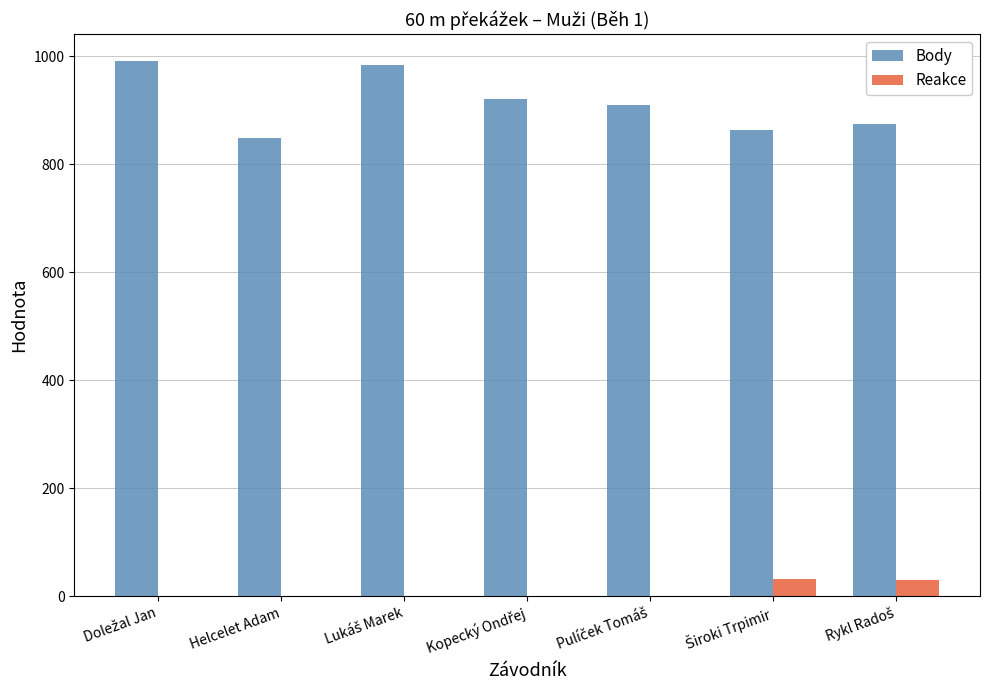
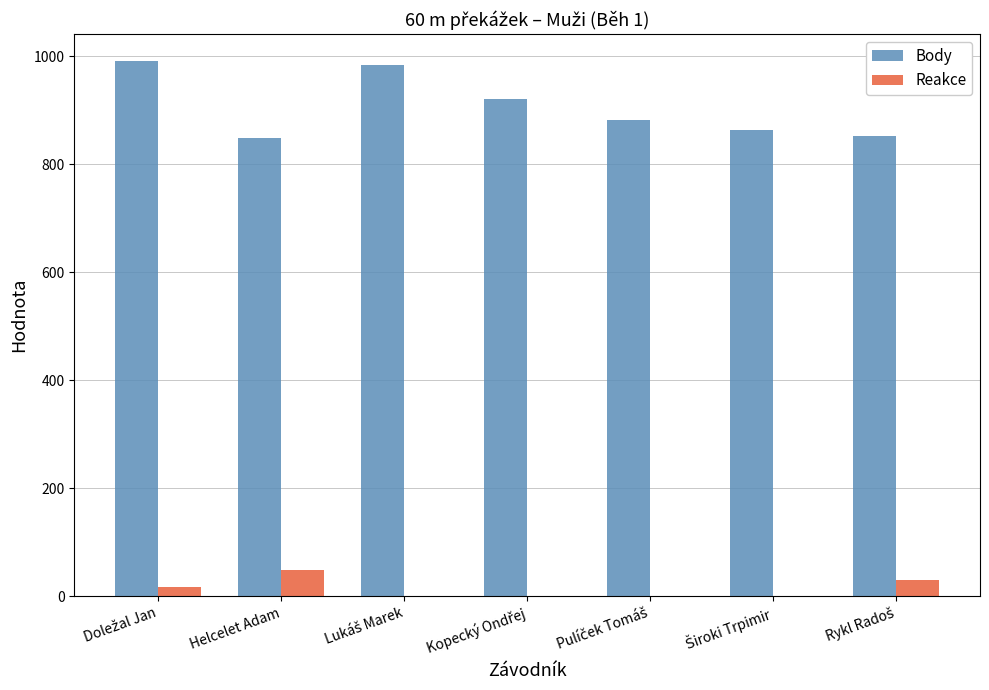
Reakce, Doležal Jan: 0 -> 20
Reakce, Helcelet Adam: 0 -> 50
Body, Pulíček Tomáš: 910 -> 880
Reakce, Široki Trpimir: 30 -> 0
Body, Rykl Radoš: 870 -> 850
